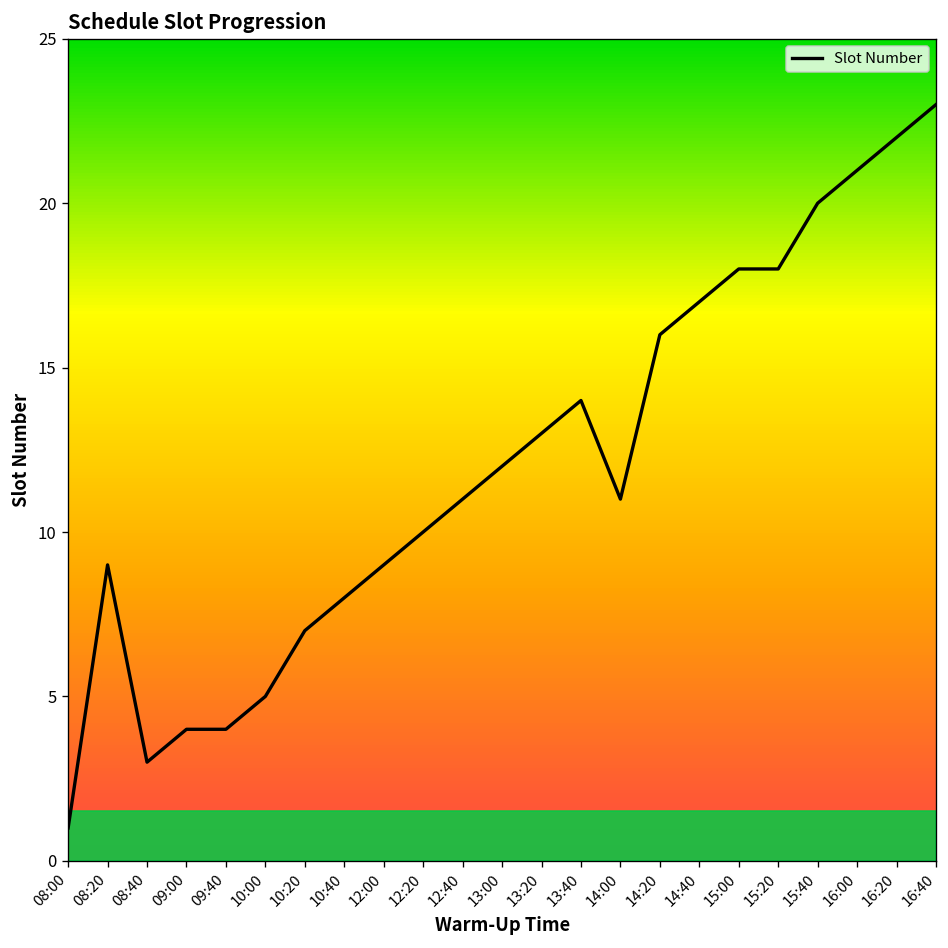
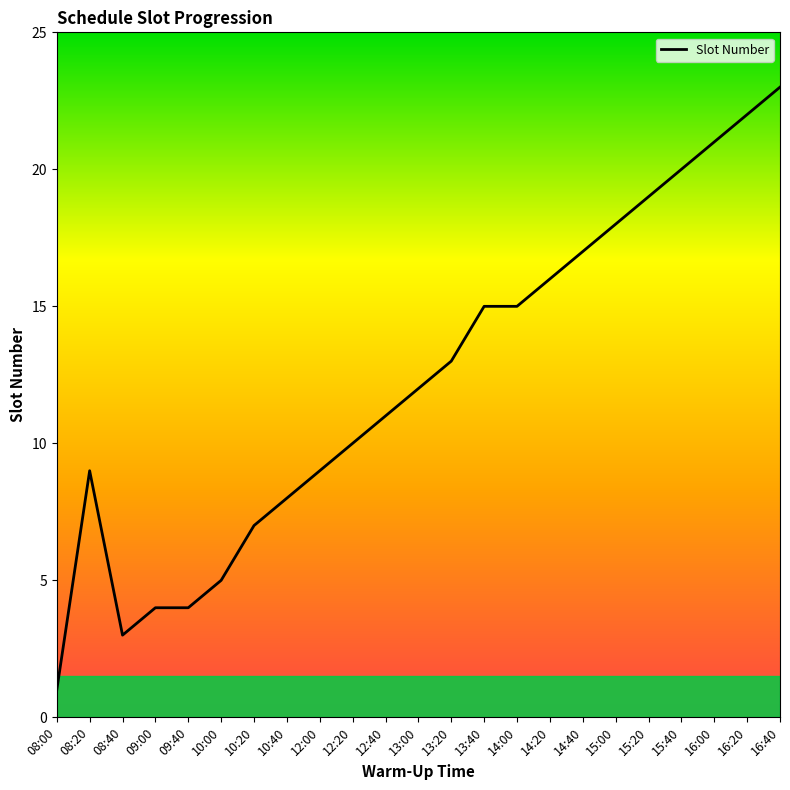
13:40: 14 -> 15
14:00: 11 -> 15
15:20: 18 -> 19
